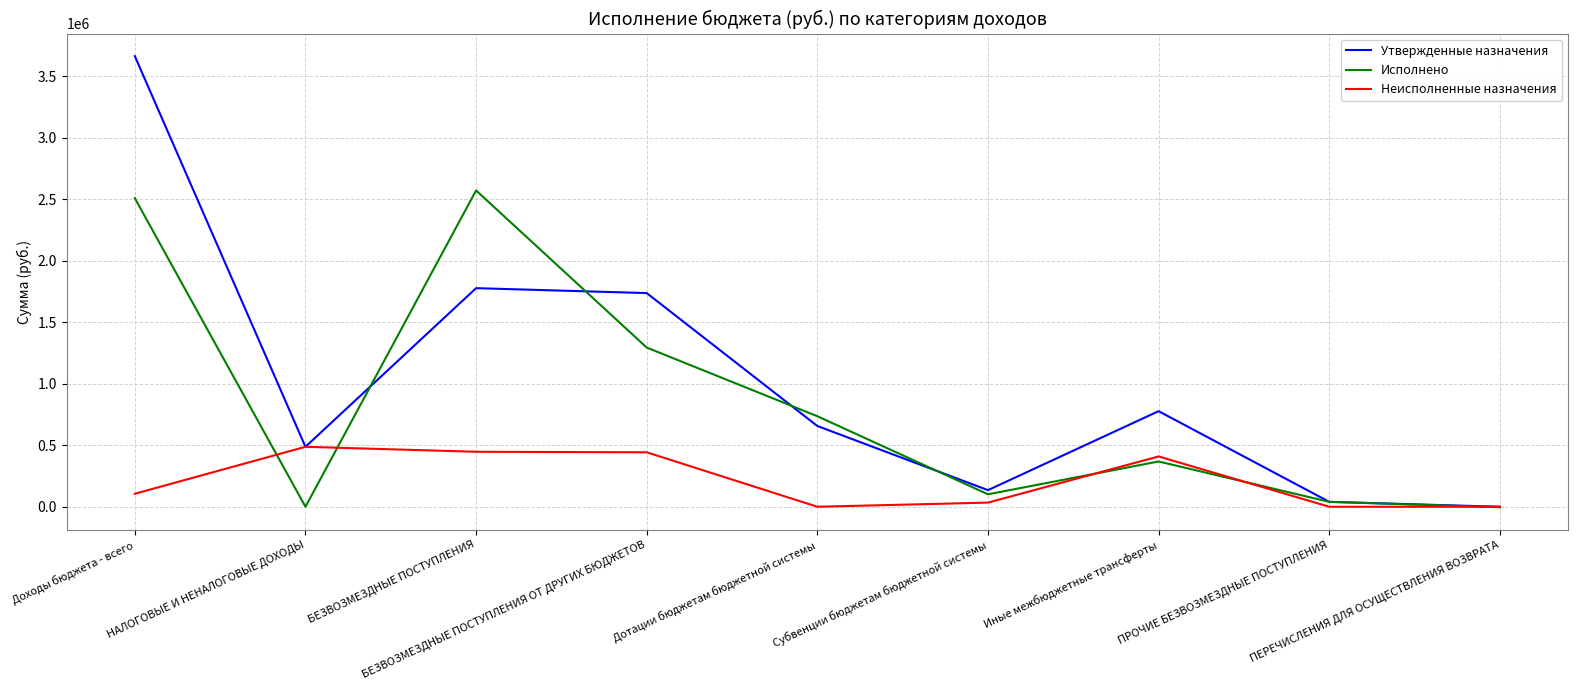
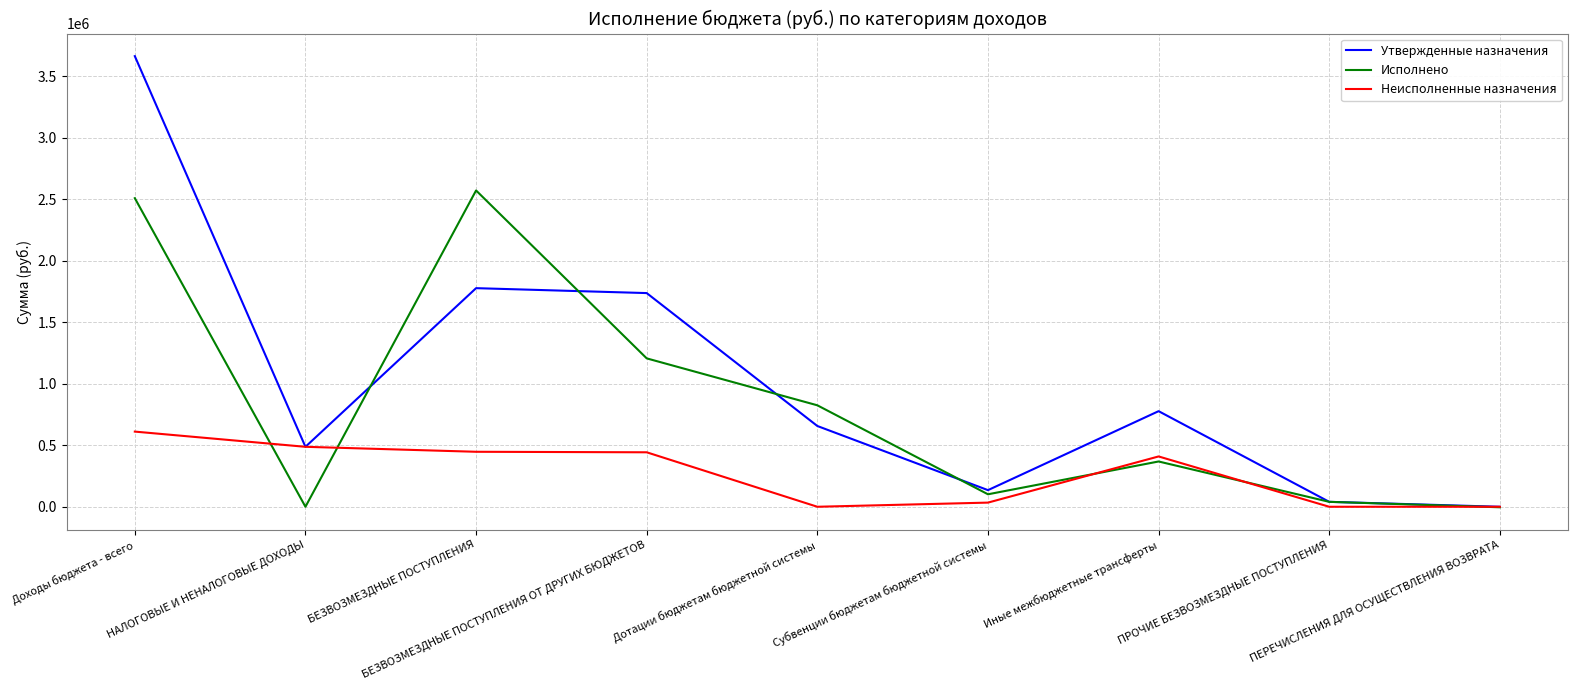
Неисполненные назначения, Доходы бюджета - всего: 110000 -> 610000
Исполнено, БЕЗВОЗМЕЗДНЫЕ ПОСТУПЛЕНИЯ ОТ ДРУГИХ БЮДЖЕТОВ: 1290000 -> 1210000
Исполнено, Дотации бюджетам бюджетной системы: 740000 -> 820000
